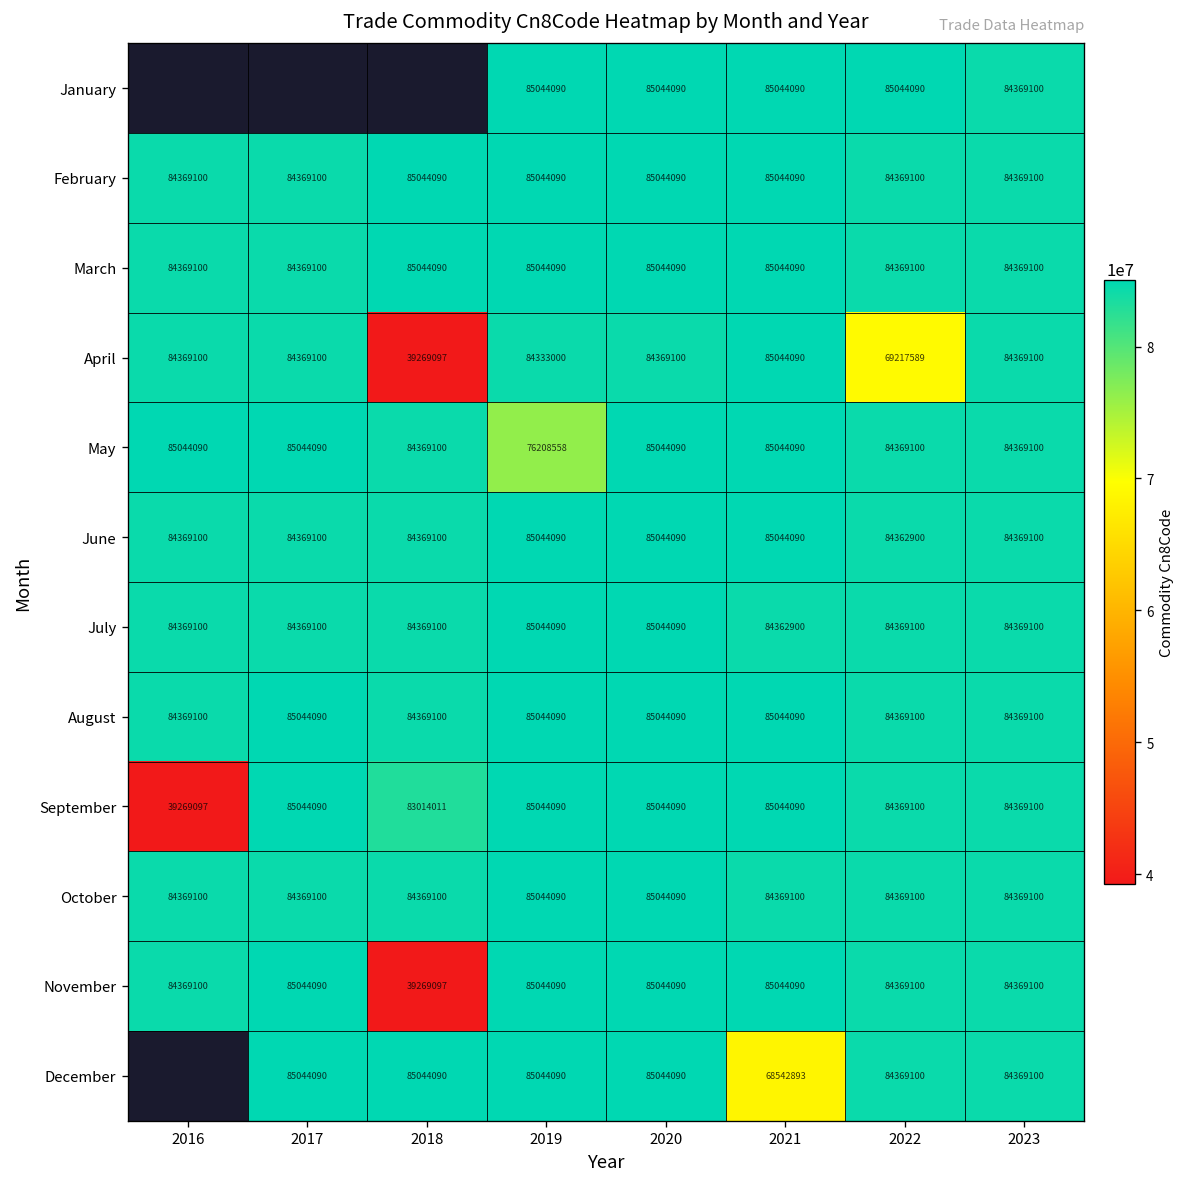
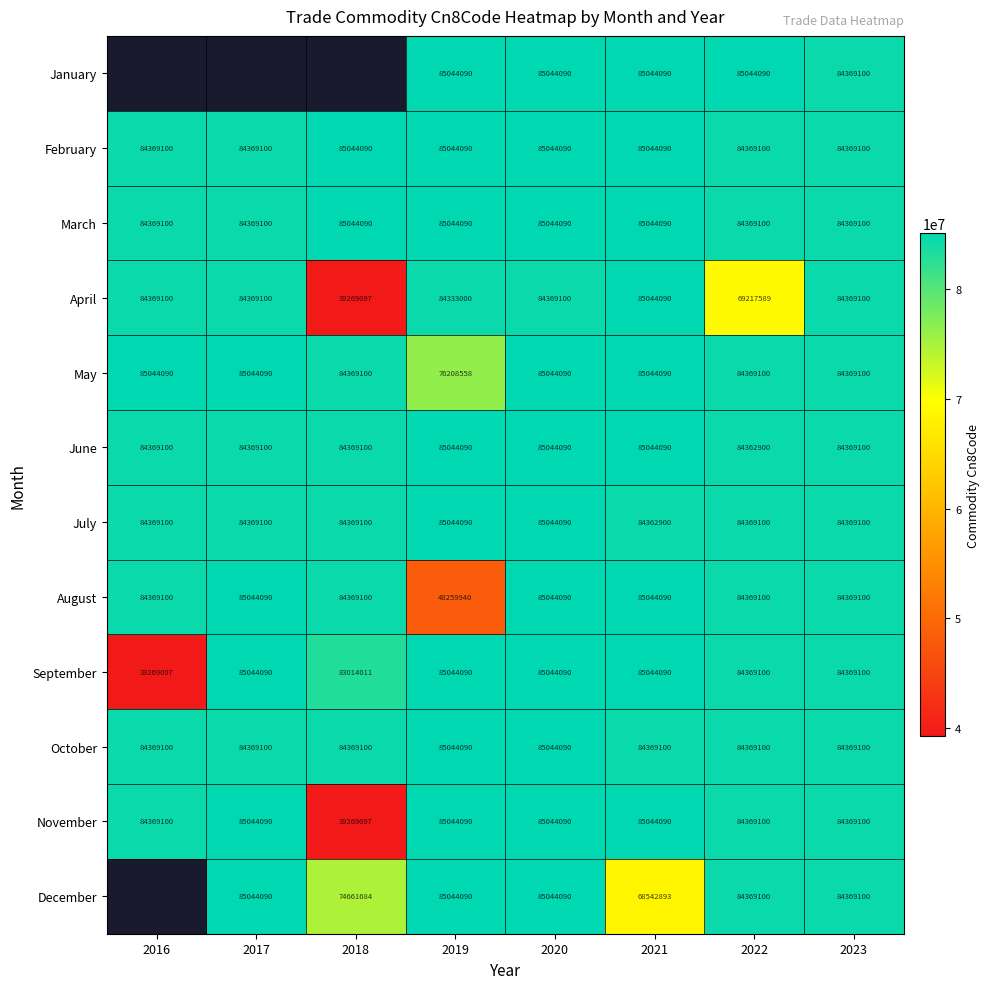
August, 2019: 85044090 -> 48259940
December, 2018: 85044090 -> 74661684
